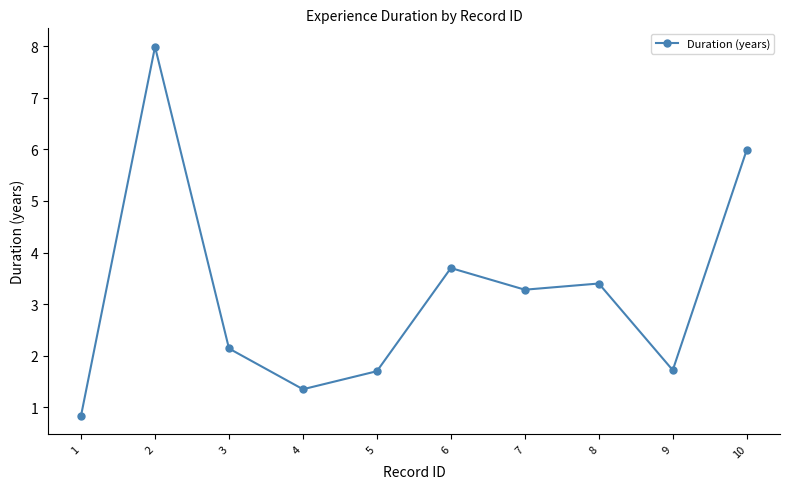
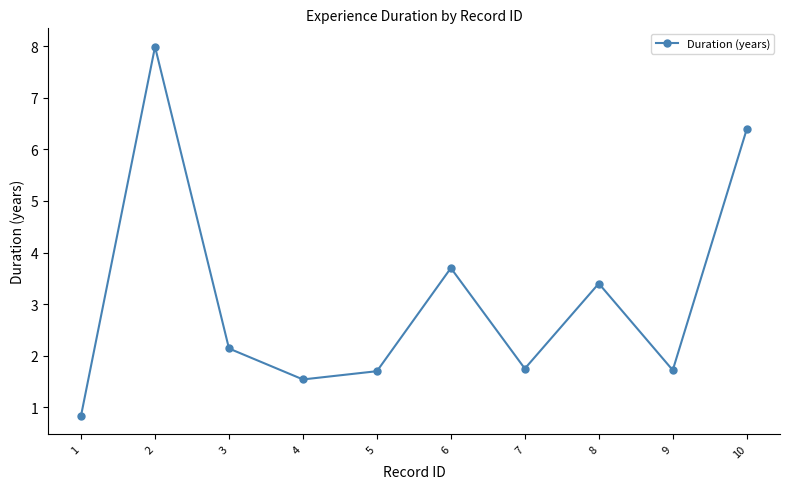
4: 1.4 -> 1.5
7: 3.3 -> 1.8
10: 6.0 -> 6.4
